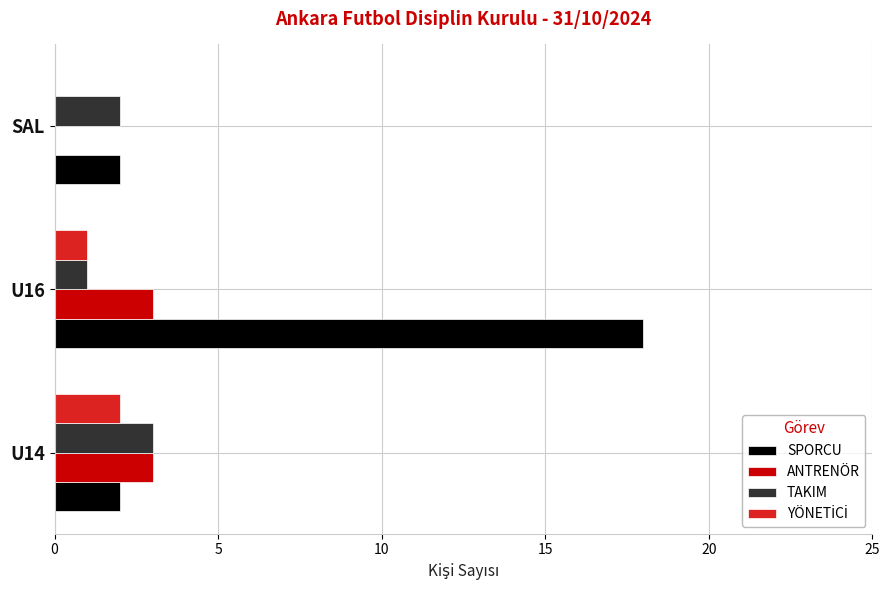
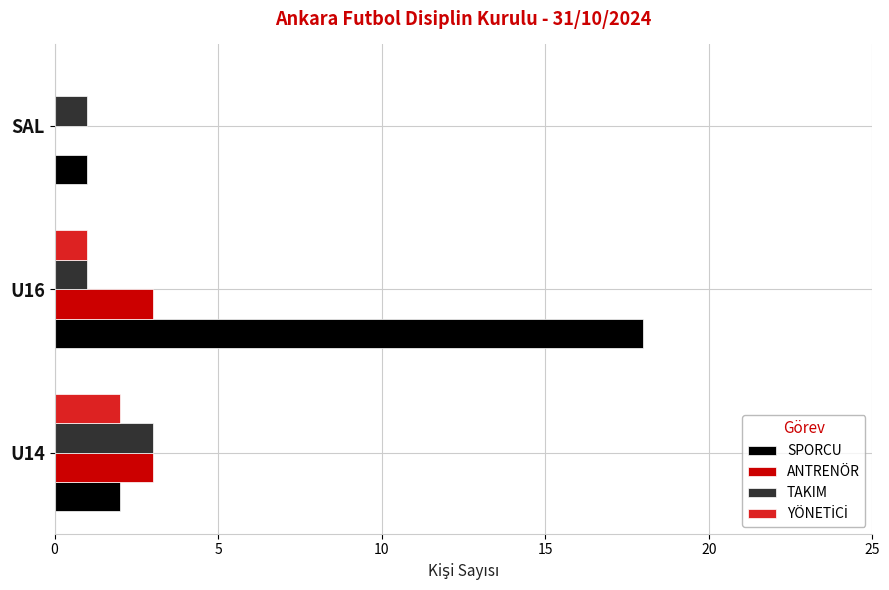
TAKIM, SAL: 2 -> 1
SPORCU, SAL: 2 -> 1
